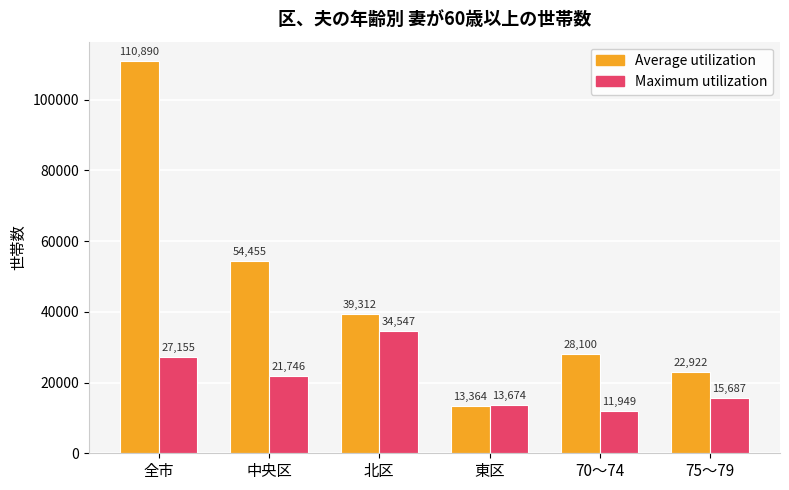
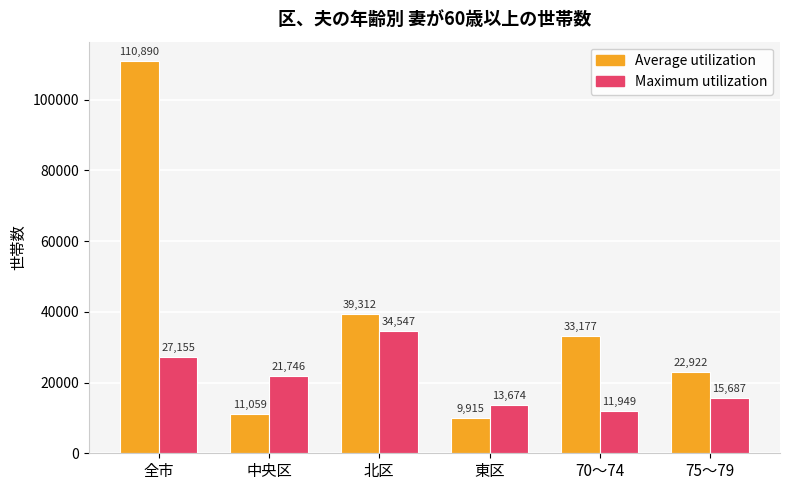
Average utilization, 中央区: 54,455 -> 11,059
Average utilization, 東区: 13,364 -> 9,915
Average utilization, 70～74: 28,100 -> 33,177
